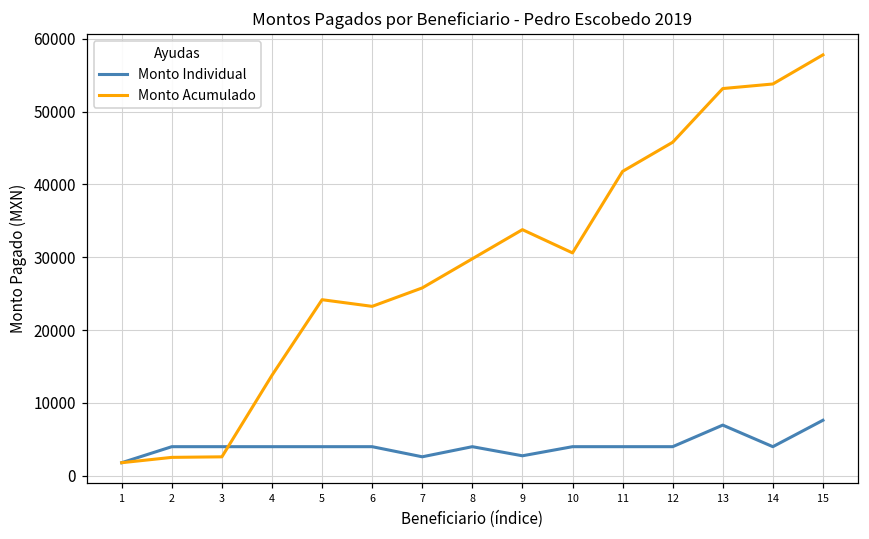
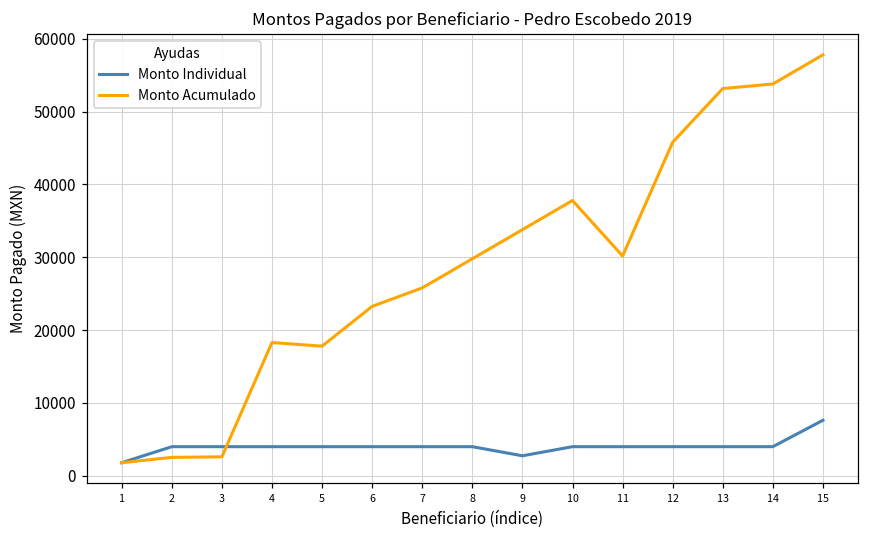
Monto Acumulado, 4: 14000 -> 18000
Monto Acumulado, 5: 24000 -> 18000
Monto Individual, 7: 3000 -> 4000
Monto Acumulado, 10: 31000 -> 38000
Monto Acumulado, 11: 42000 -> 30000
Monto Individual, 13: 7000 -> 4000
